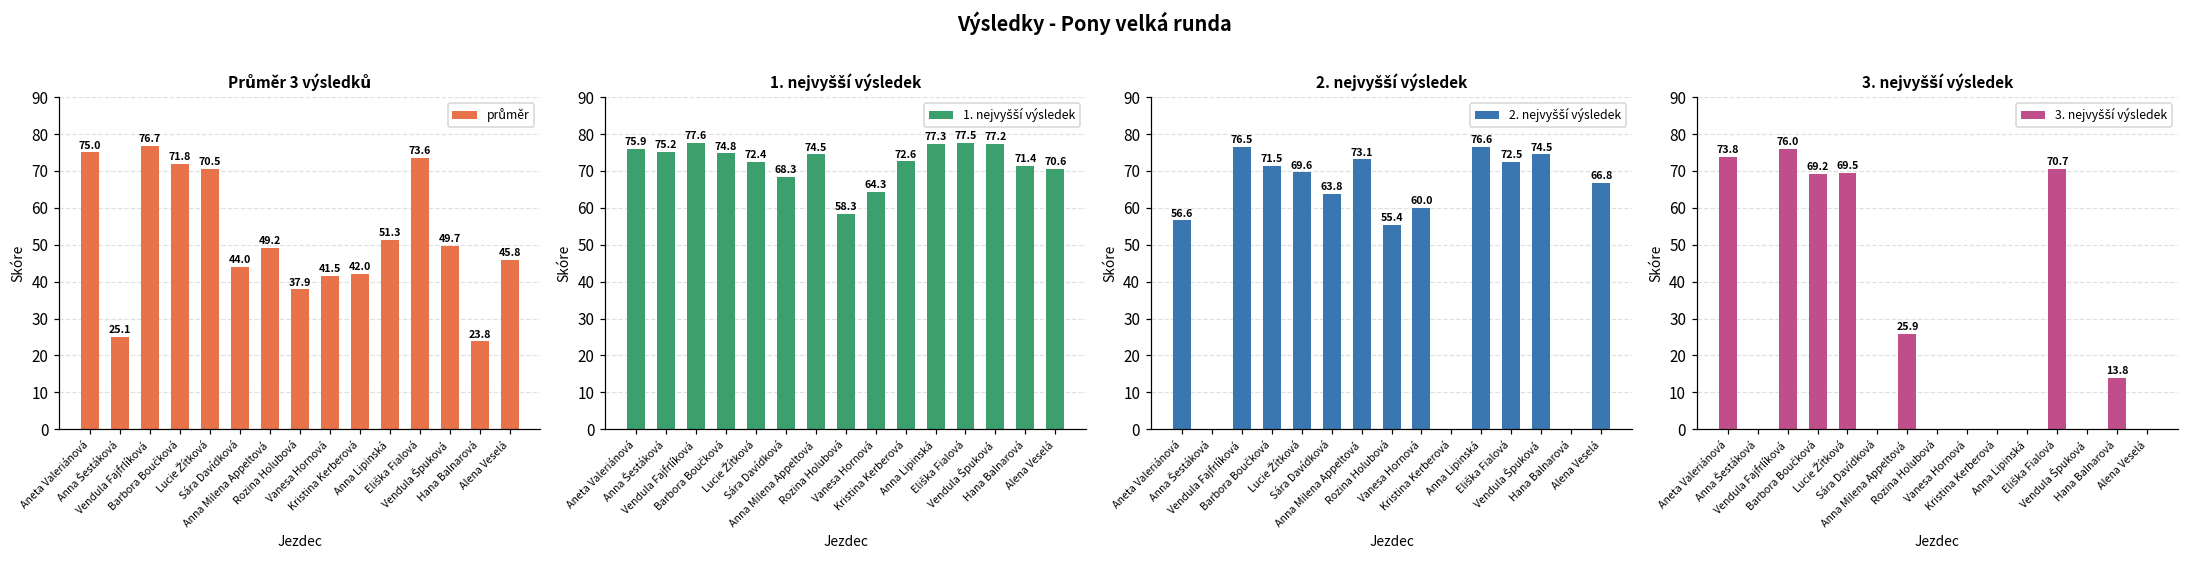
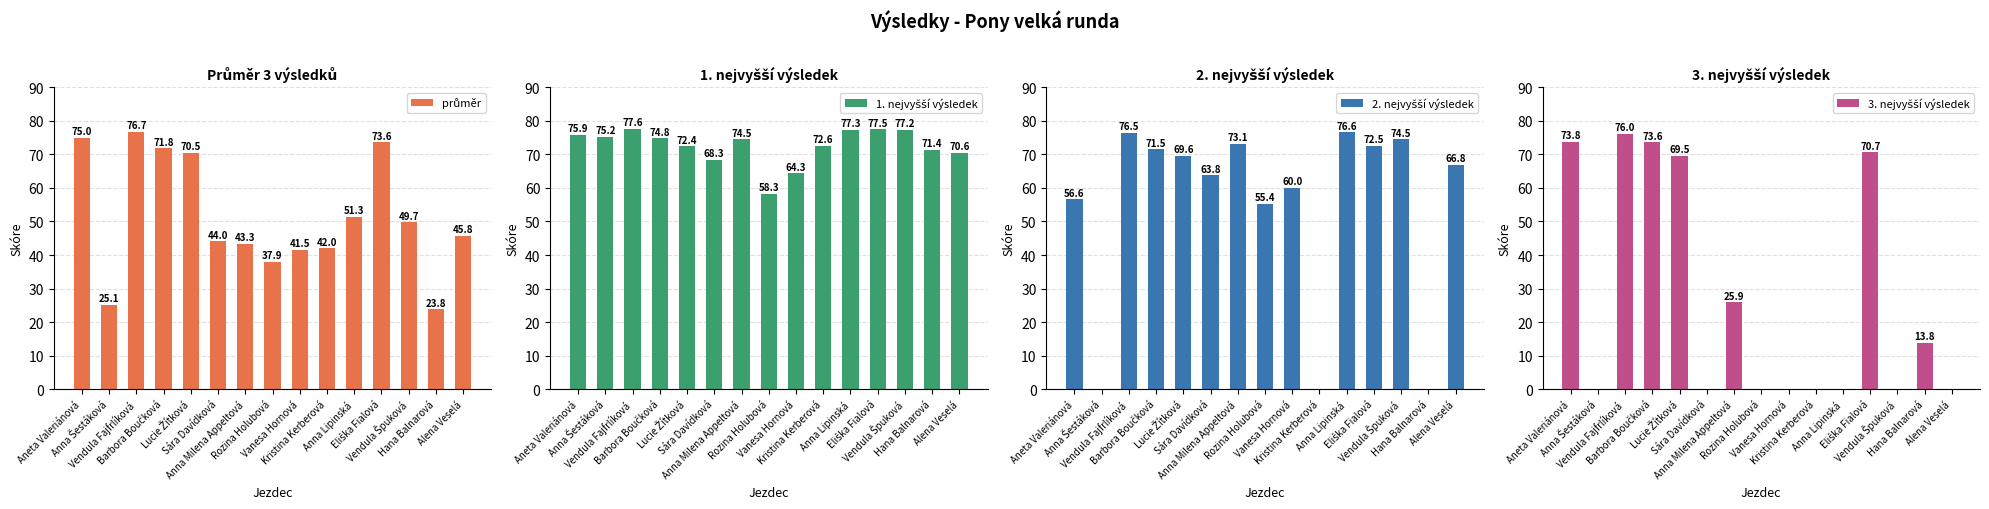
Průměr 3 výsledků, Anna Milena Appeltová: 49.2 -> 43.3
3. nejvyšší výsledek, Barbora Boučková: 69.2 -> 73.6
